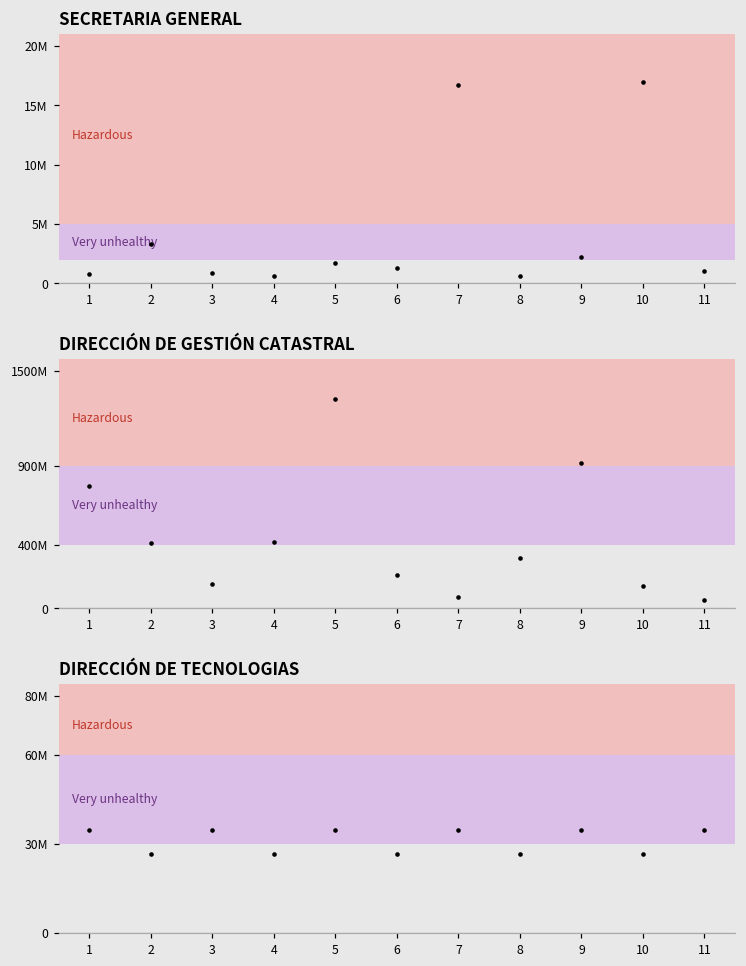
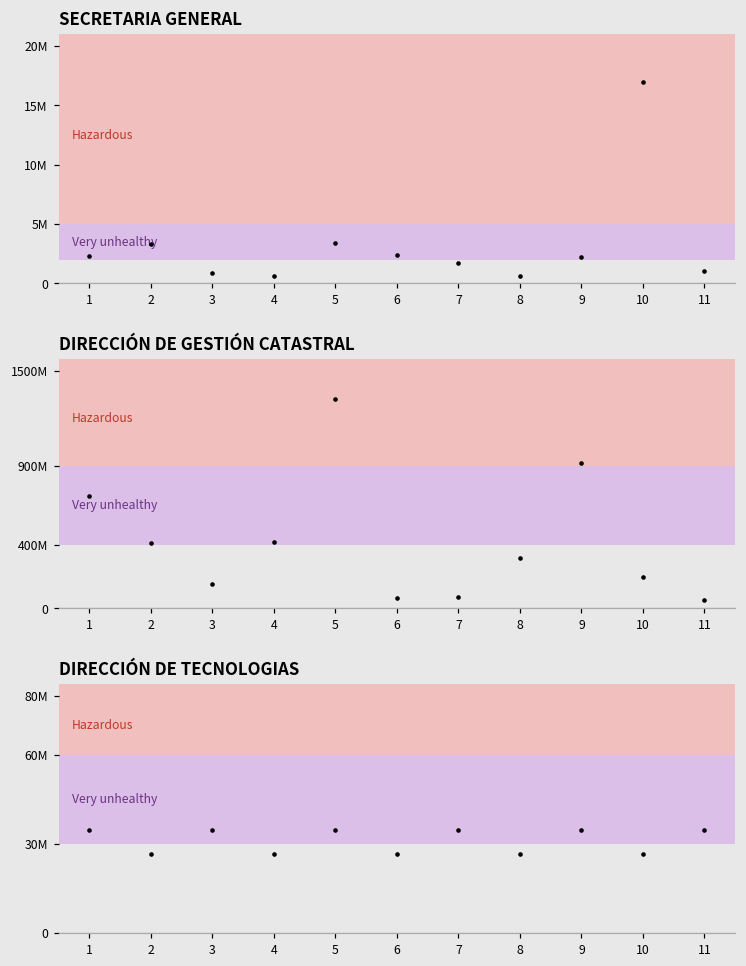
SECRETARIA GENERAL, 1: 800000 -> 2300000
SECRETARIA GENERAL, 5: 1800000 -> 3400000
SECRETARIA GENERAL, 6: 1300000 -> 2400000
SECRETARIA GENERAL, 7: 16700000 -> 1800000
DIRECCIÓN DE GESTIÓN CATASTRAL, 1: 770000000 -> 710000000
DIRECCIÓN DE GESTIÓN CATASTRAL, 6: 210000000 -> 60000000
DIRECCIÓN DE GESTIÓN CATASTRAL, 10: 140000000 -> 200000000
